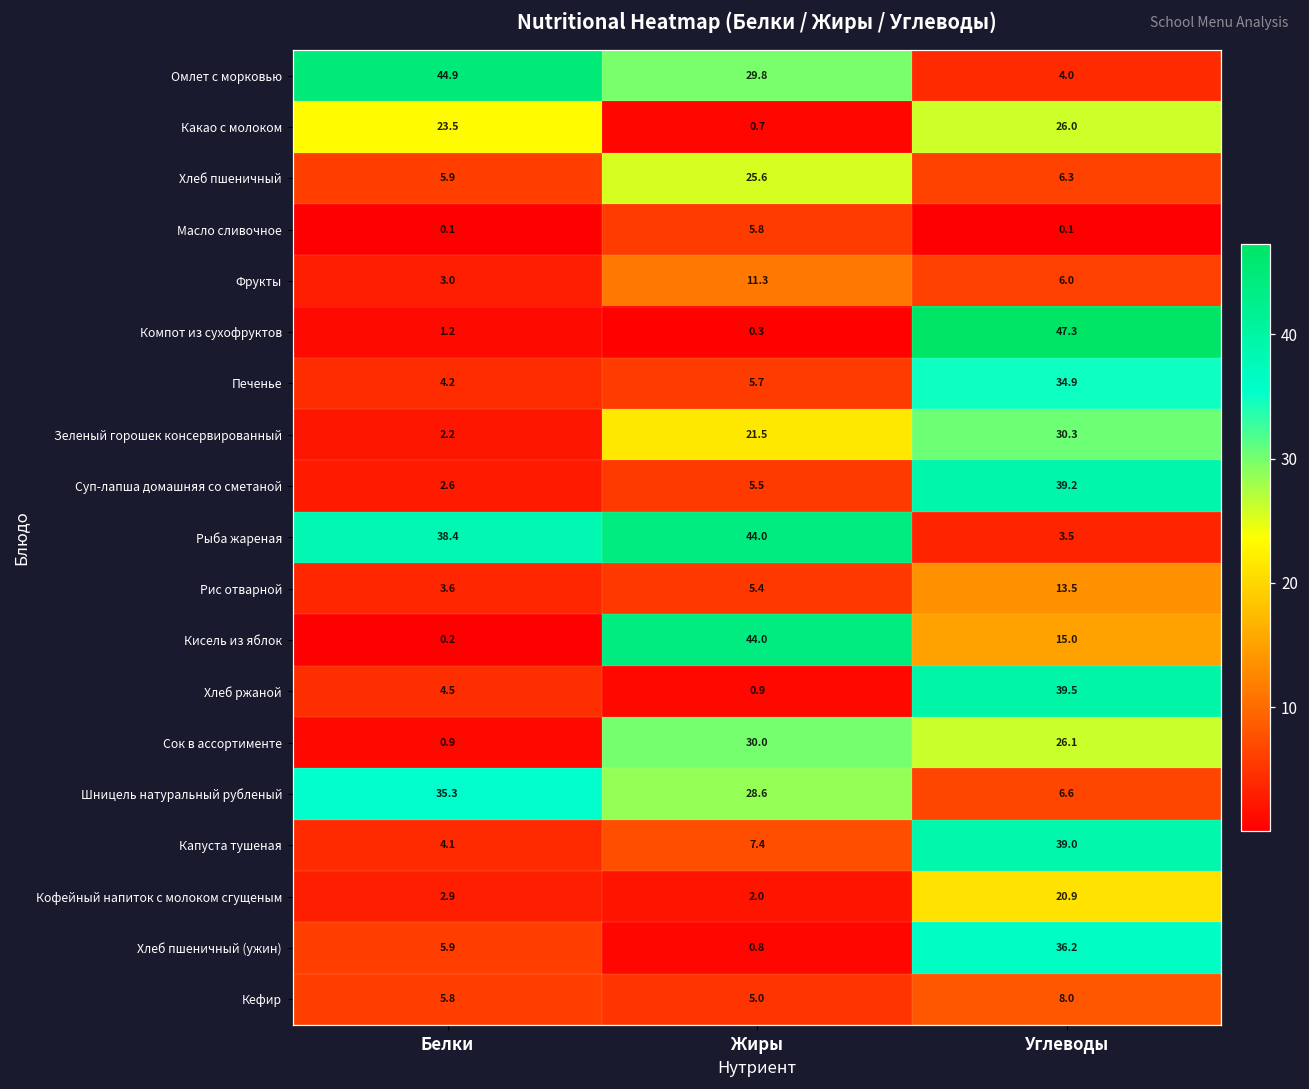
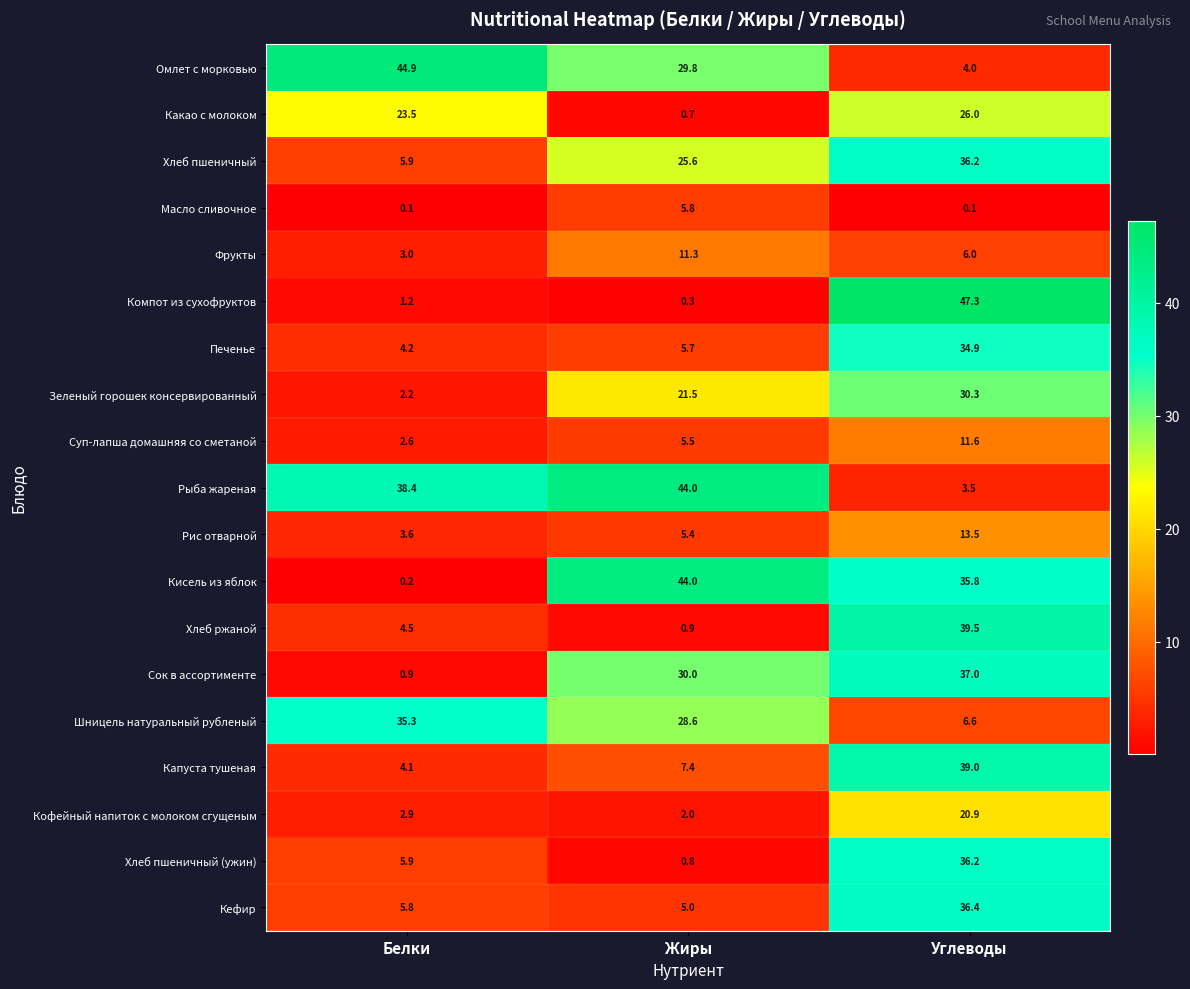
Хлеб пшеничный, Углеводы: 6.3 -> 36.2
Суп-лапша домашняя со сметаной, Углеводы: 39.2 -> 11.6
Кисель из яблок, Углеводы: 15.0 -> 35.8
Сок в ассортименте, Углеводы: 26.1 -> 37.0
Кефир, Углеводы: 8.0 -> 36.4
